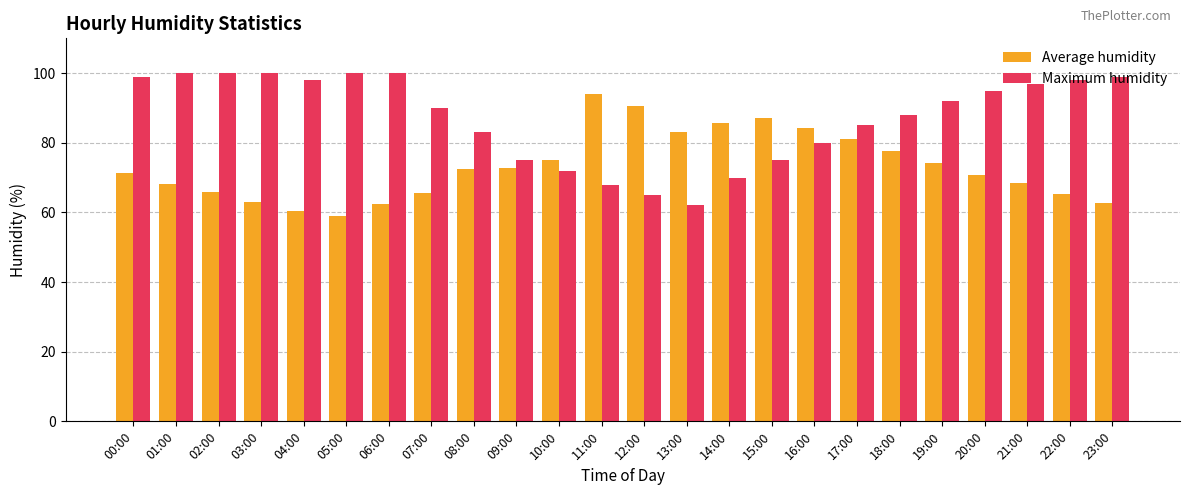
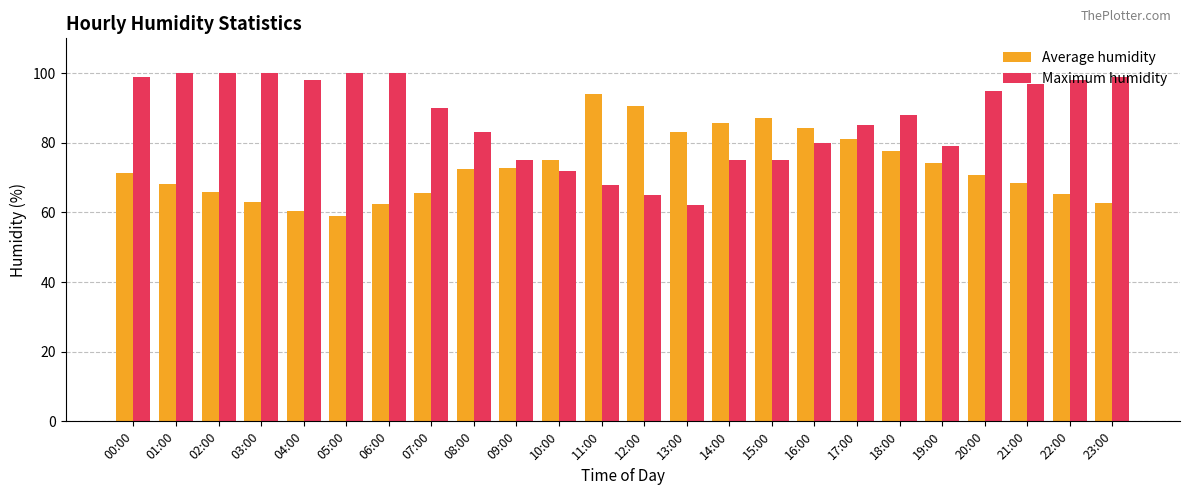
Maximum humidity, 14:00: 70 -> 75
Maximum humidity, 19:00: 92 -> 79
